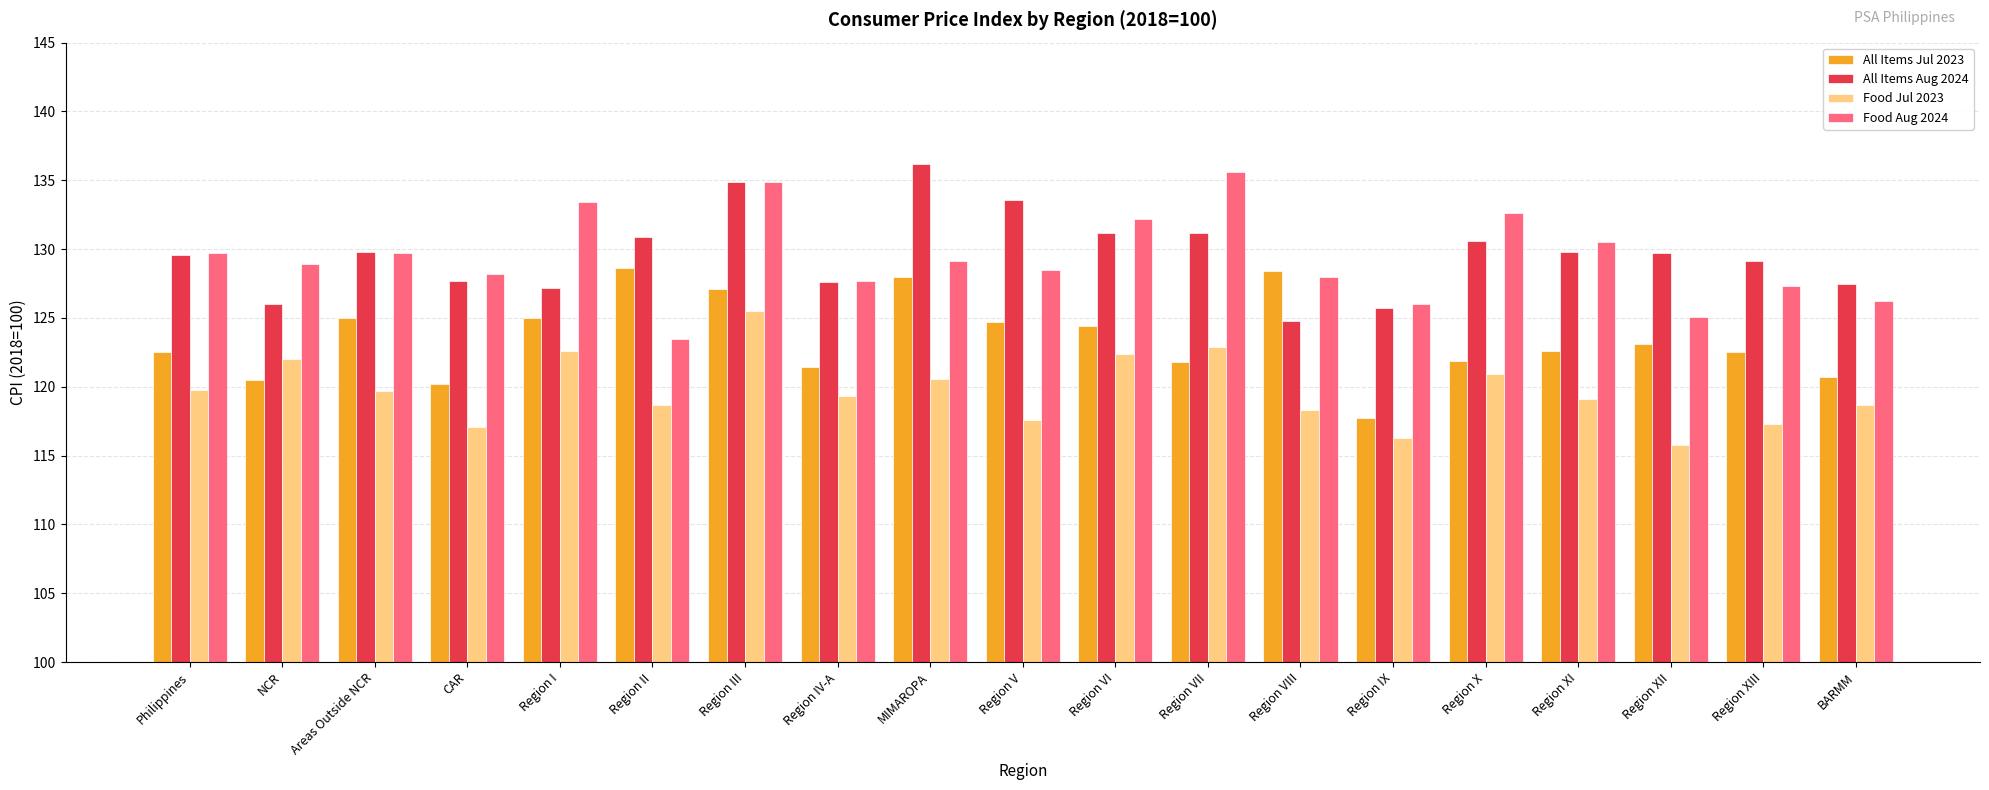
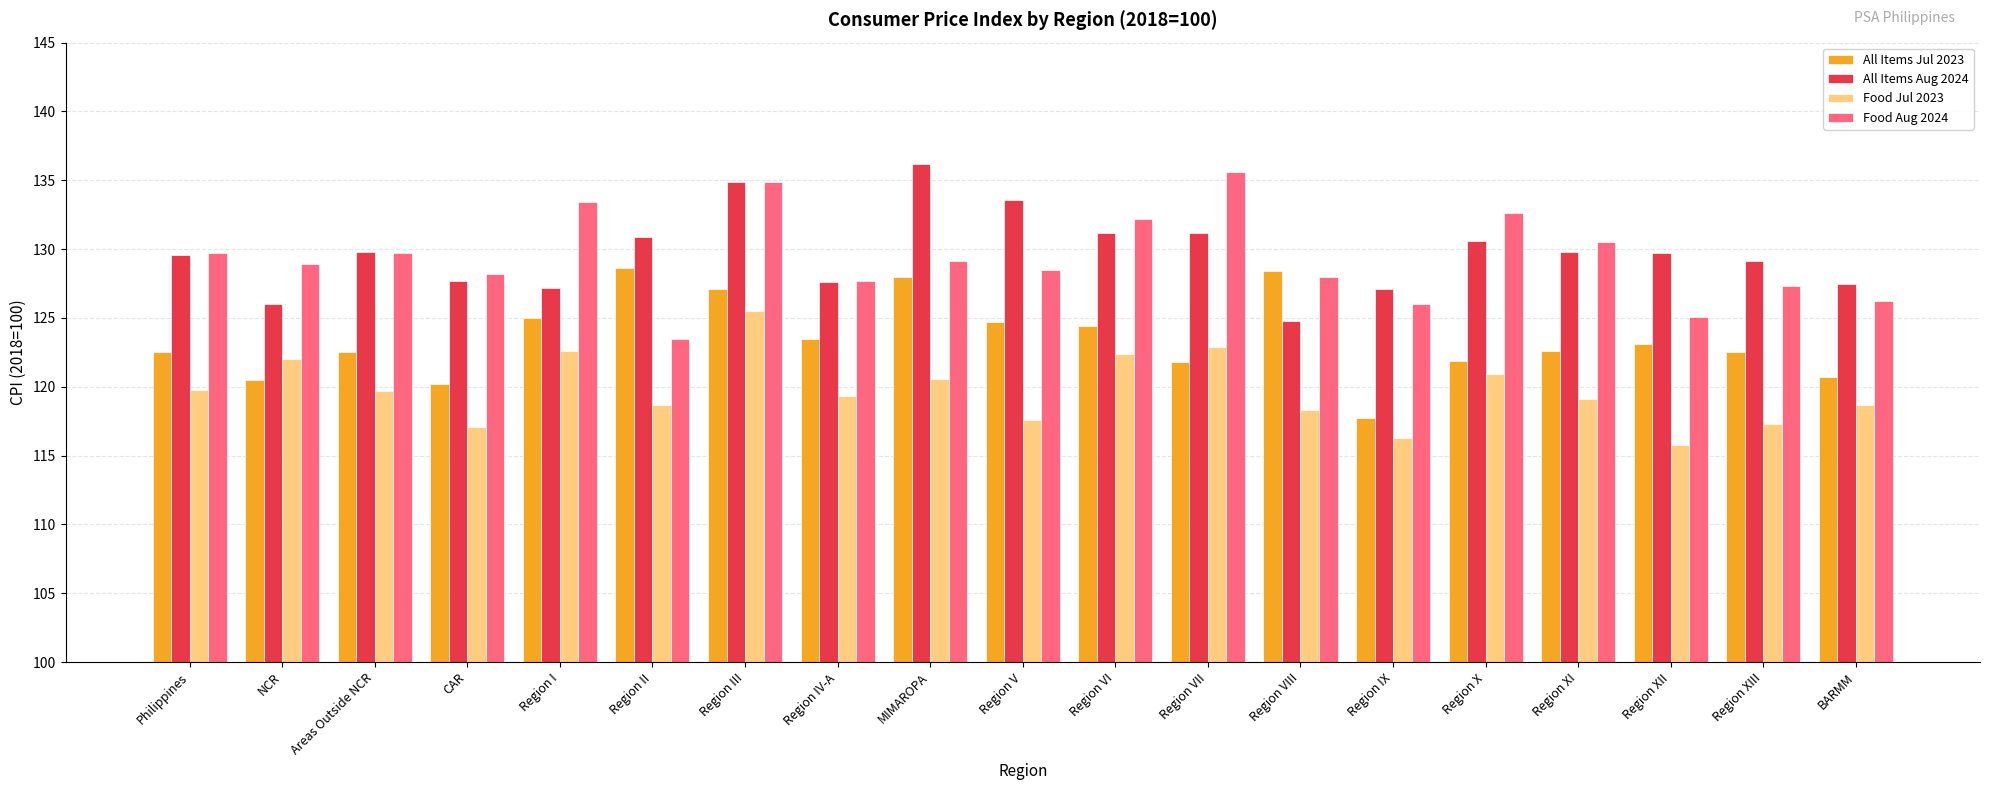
All Items Jul 2023, Areas Outside NCR: 125.0 -> 122.6
All Items Jul 2023, Region IV-A: 121.4 -> 123.5
All Items Aug 2024, Region IX: 125.7 -> 127.1
